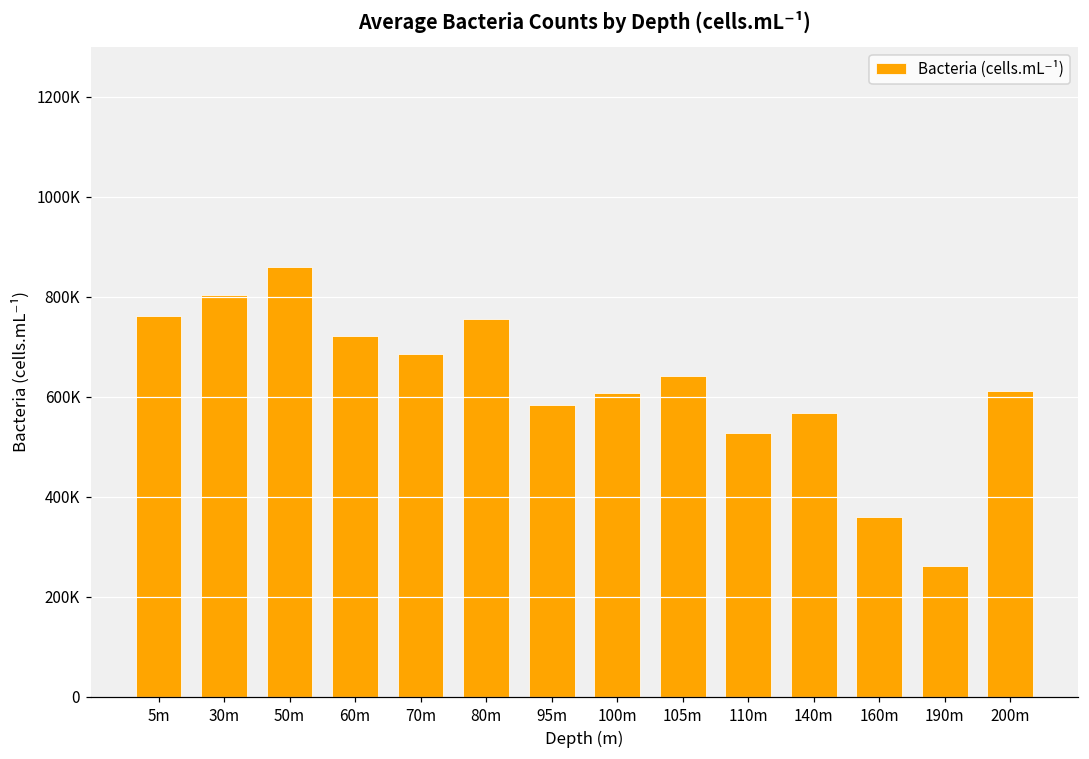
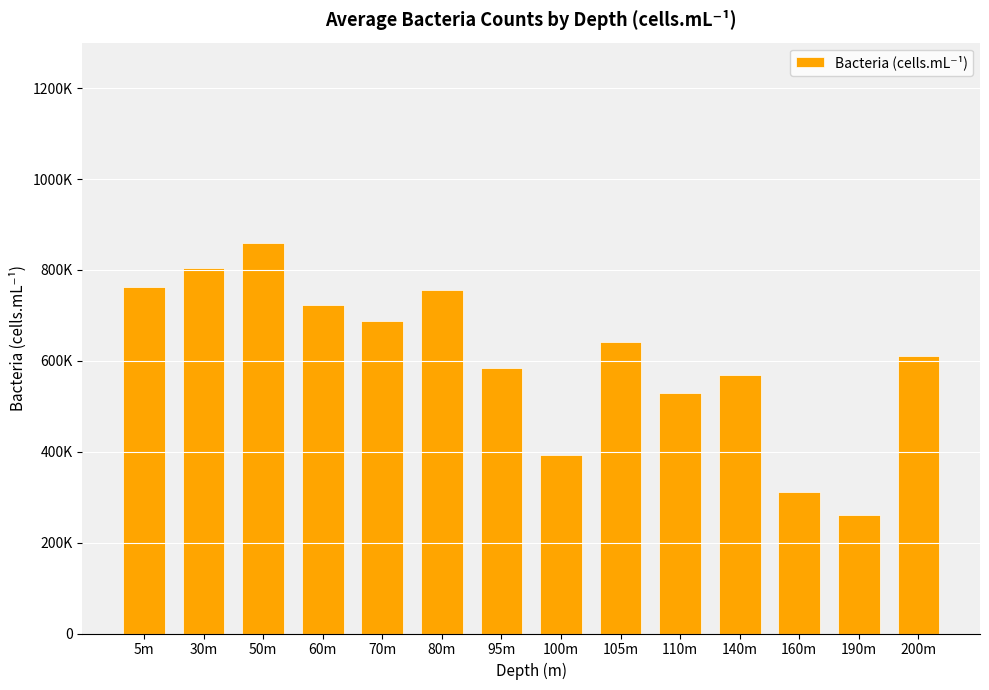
100m: 610000 -> 390000
160m: 360000 -> 310000
